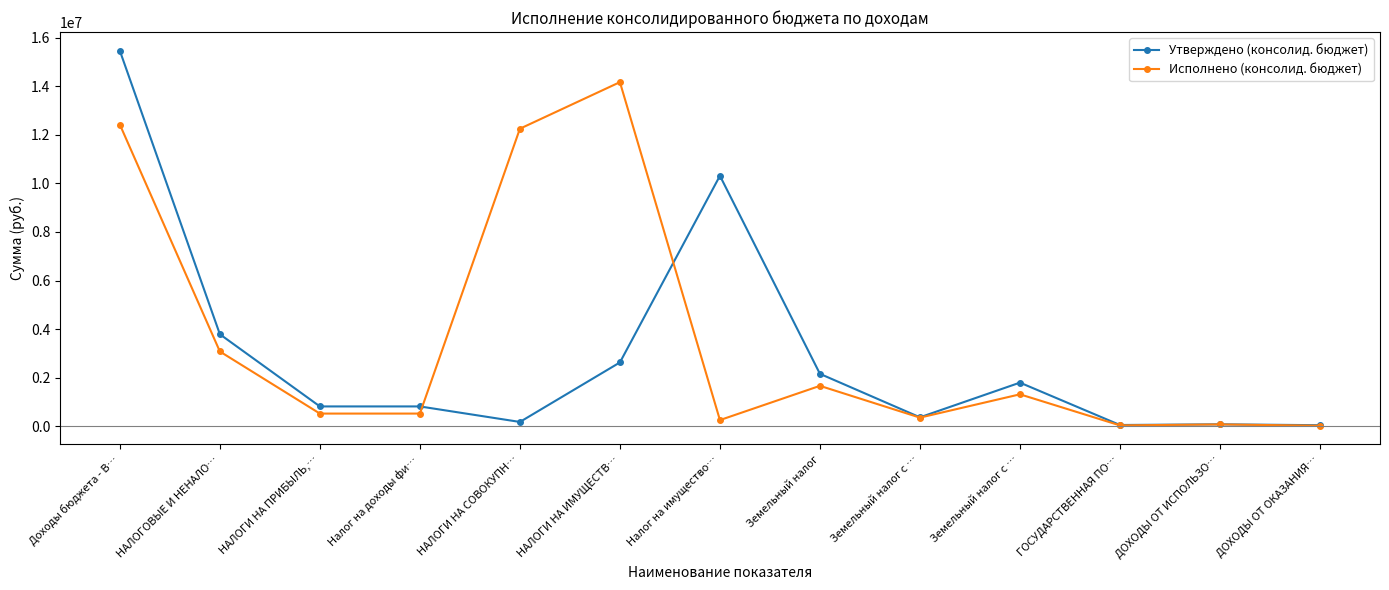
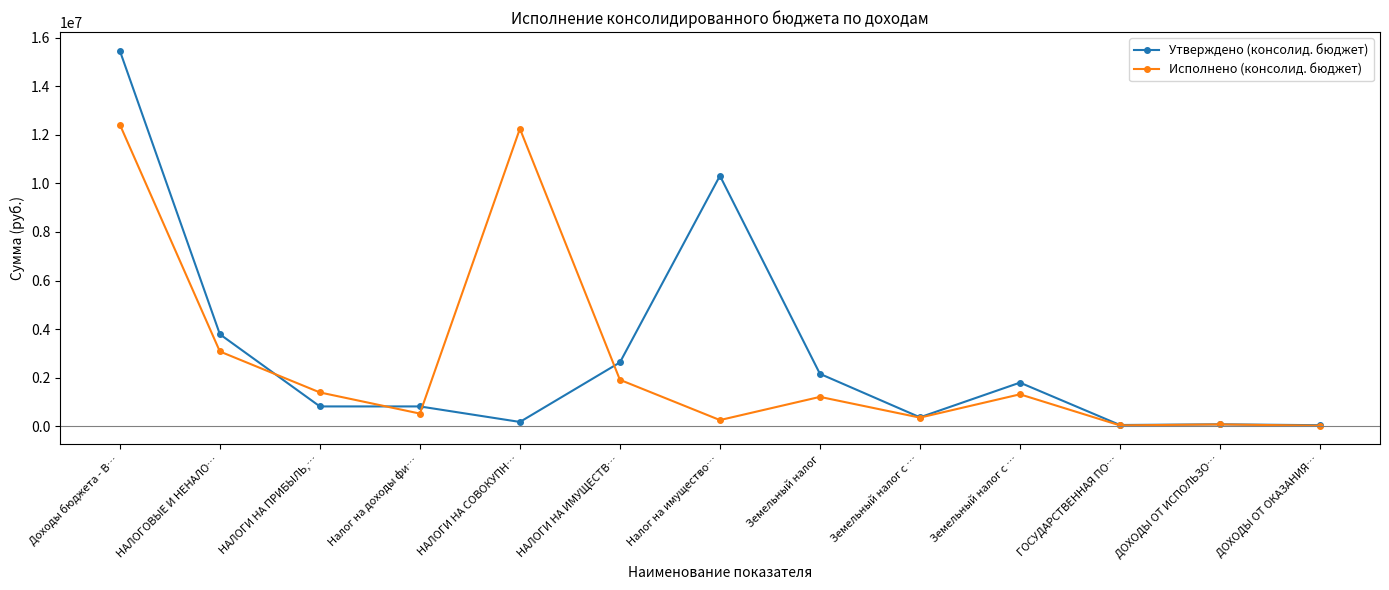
Исполнено (консолид. бюджет), НАЛОГИ НА ПРИБЫЛЬ,…: 500000 -> 1400000
Исполнено (консолид. бюджет), НАЛОГИ НА ИМУЩЕСТВ…: 14200000 -> 1900000
Исполнено (консолид. бюджет), Земельный налог: 1700000 -> 1200000
